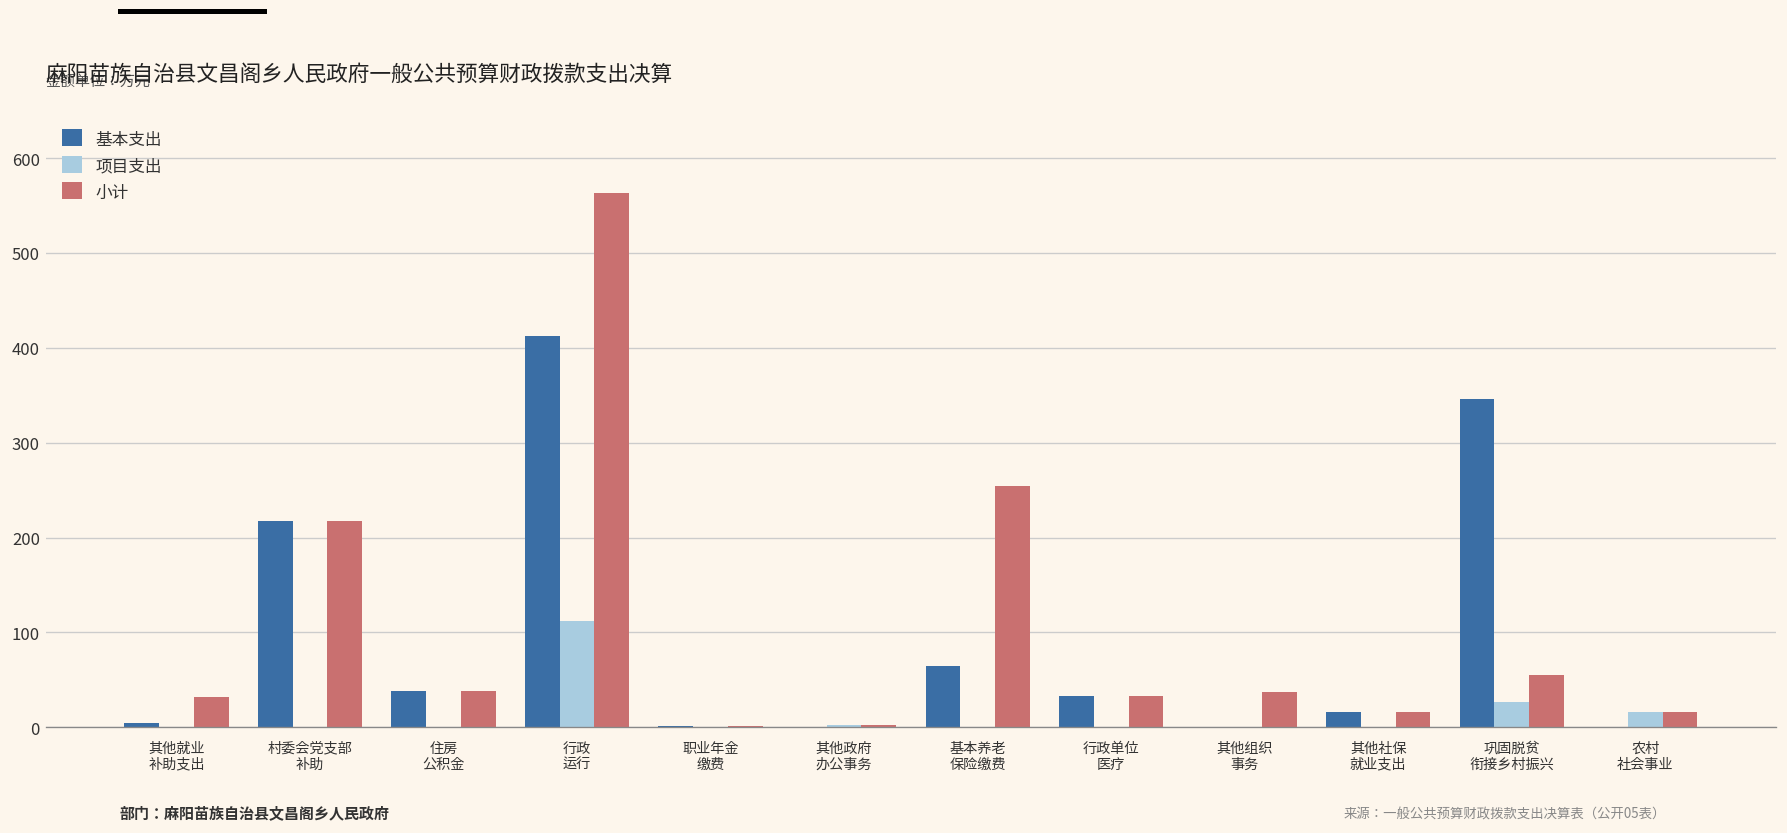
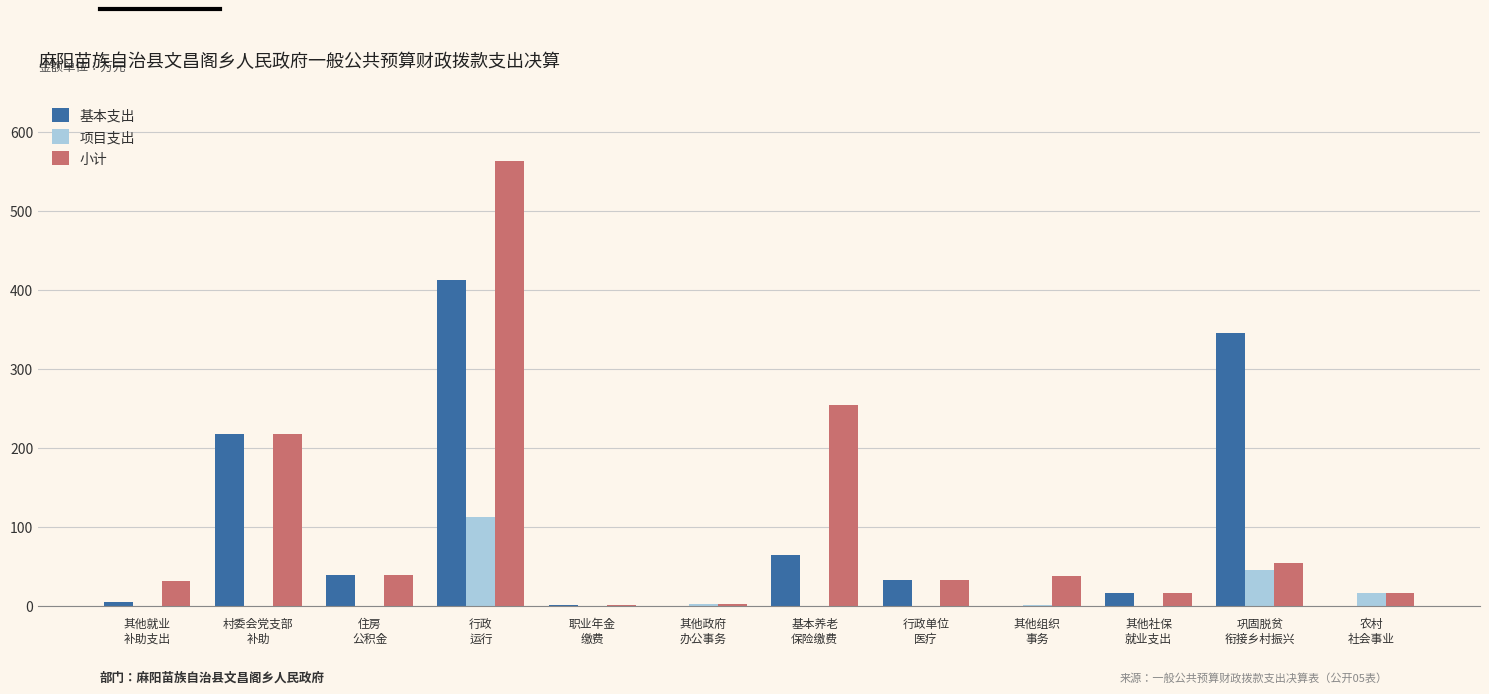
项目支出, 巩固脱贫 衔接乡村振兴: 30 -> 50
